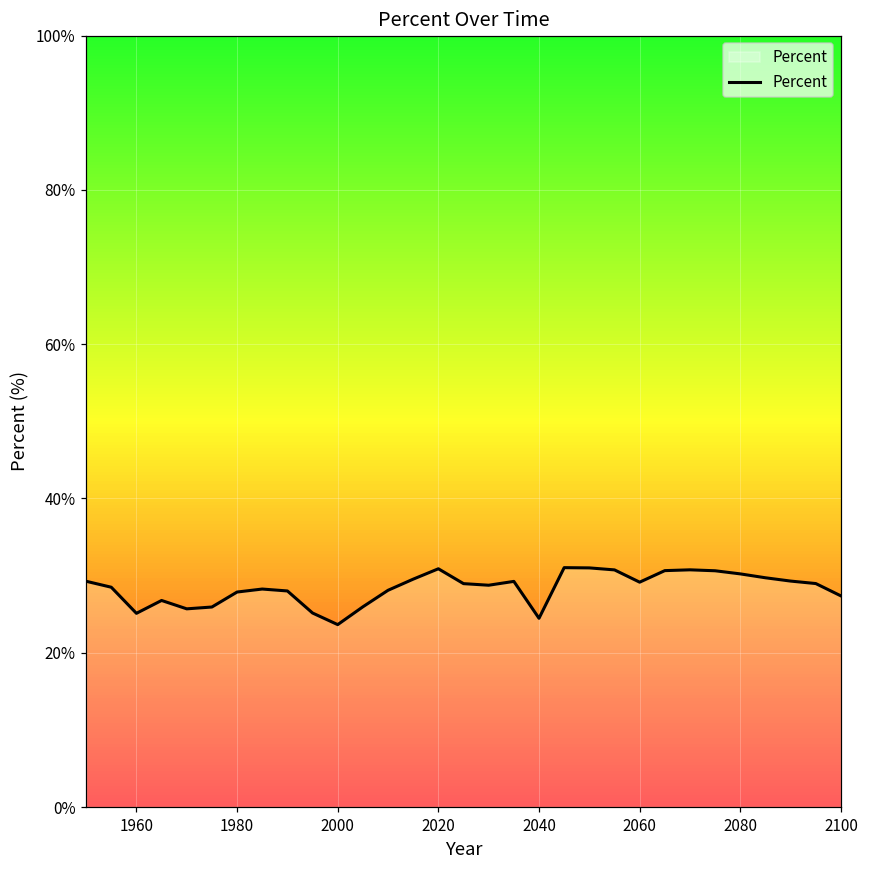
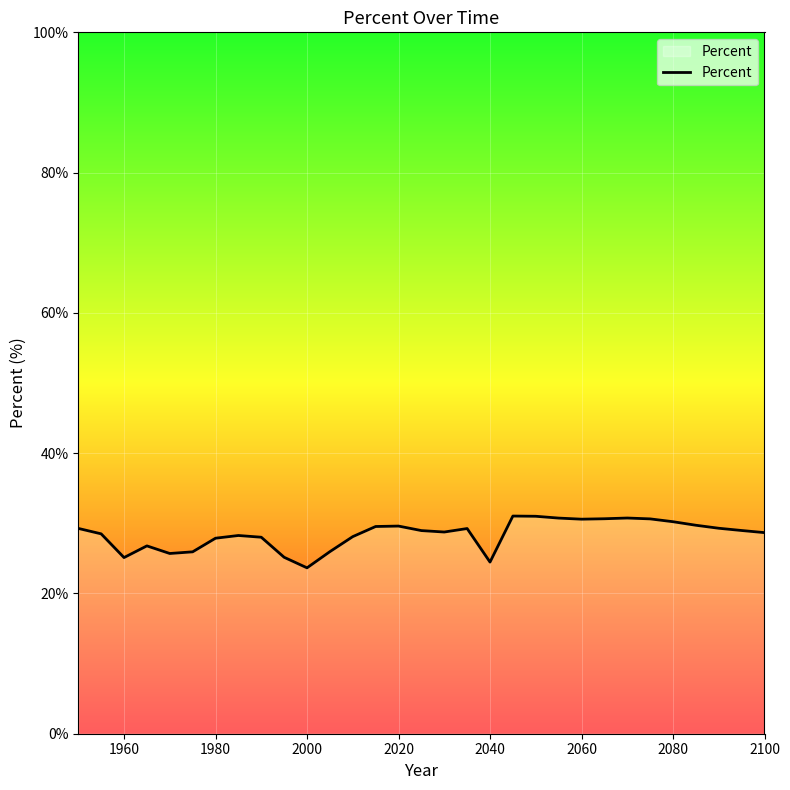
2020: 31% -> 30%
2060: 29% -> 31%
2100: 27% -> 29%
